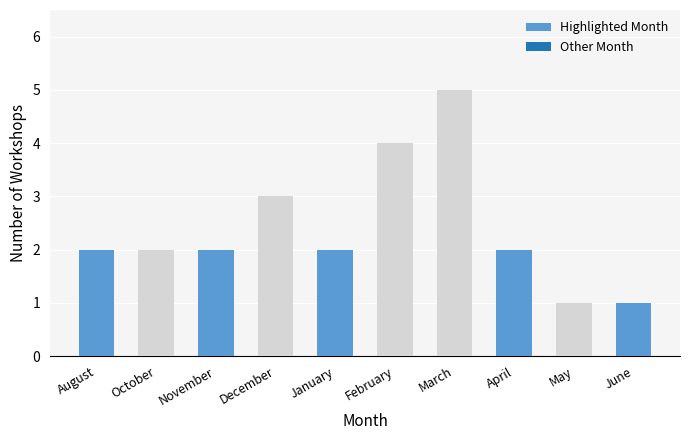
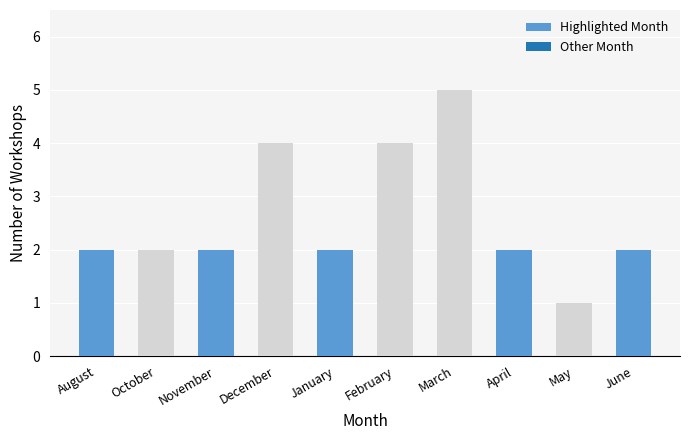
December: 3 -> 4
June: 1 -> 2
